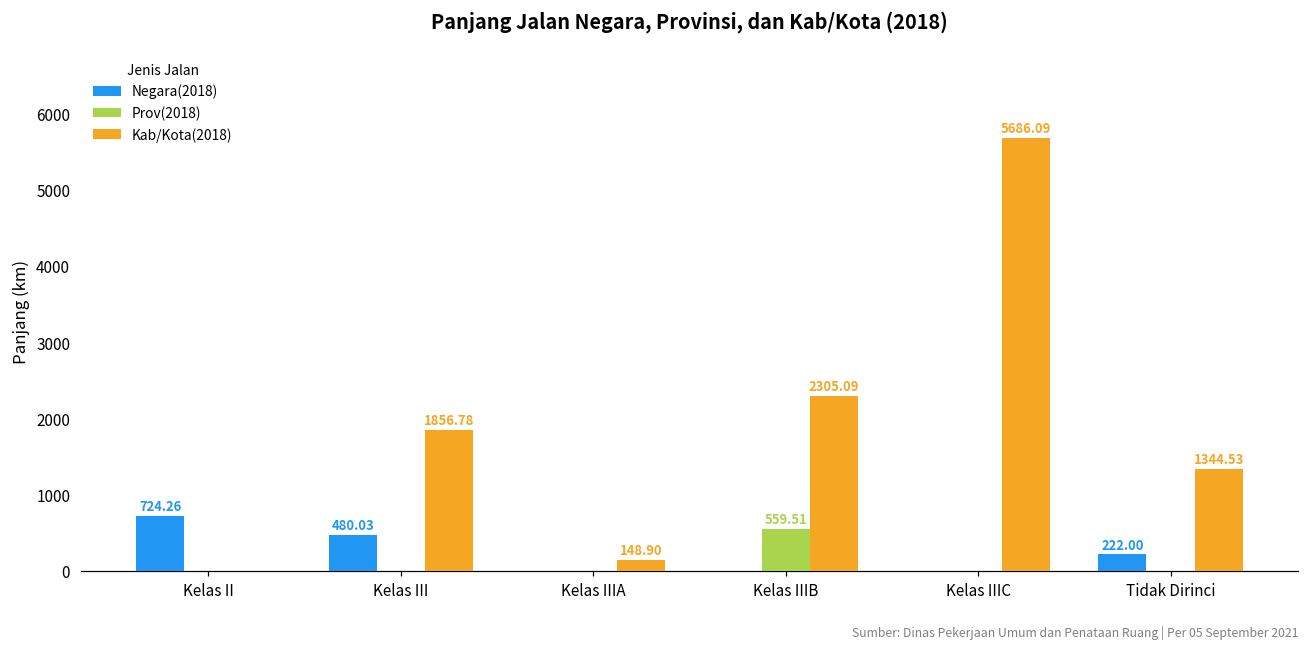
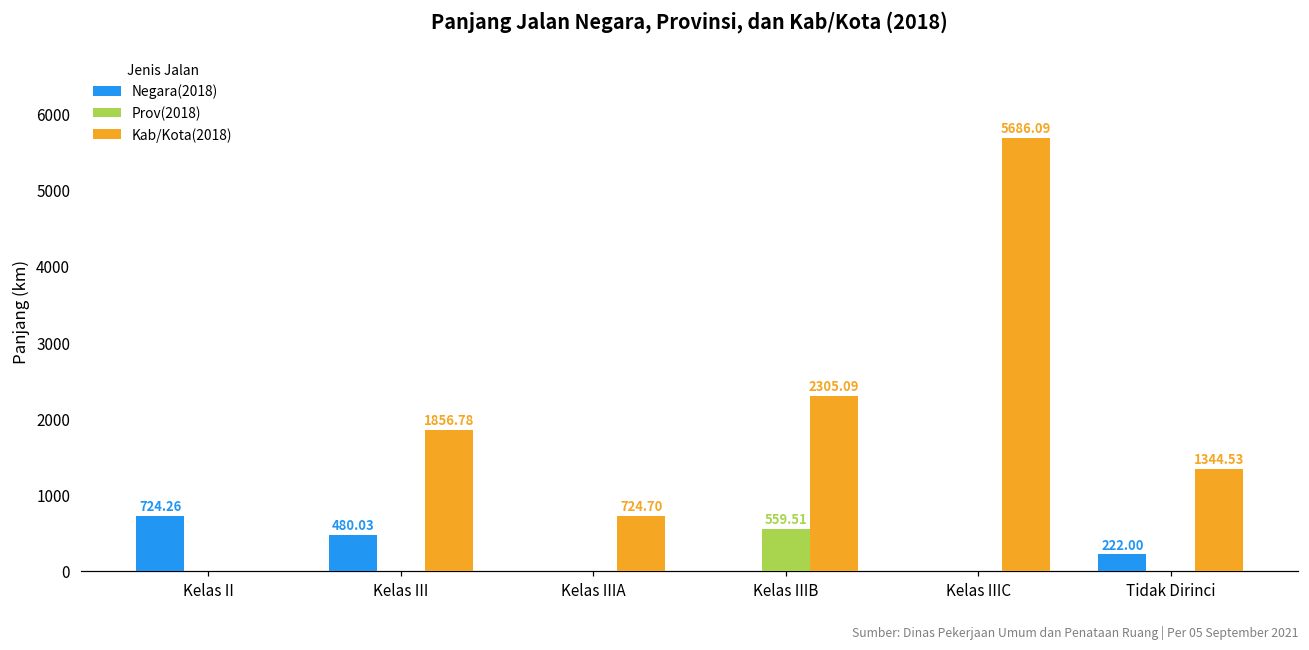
Kab/Kota(2018), Kelas IIIA: 148.90 -> 724.70
